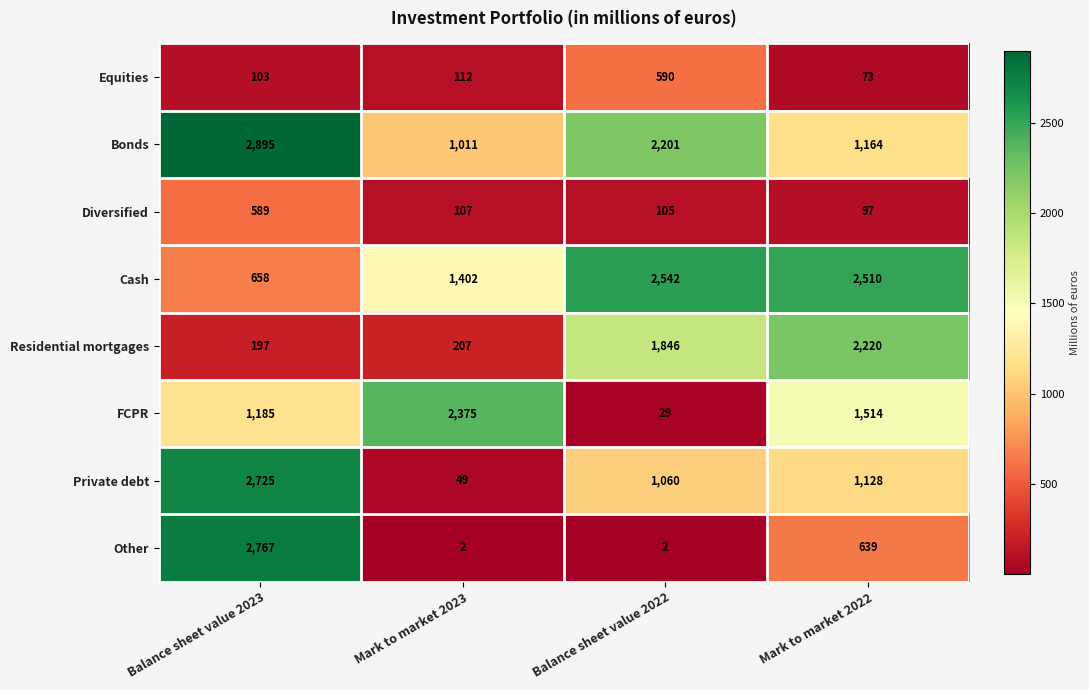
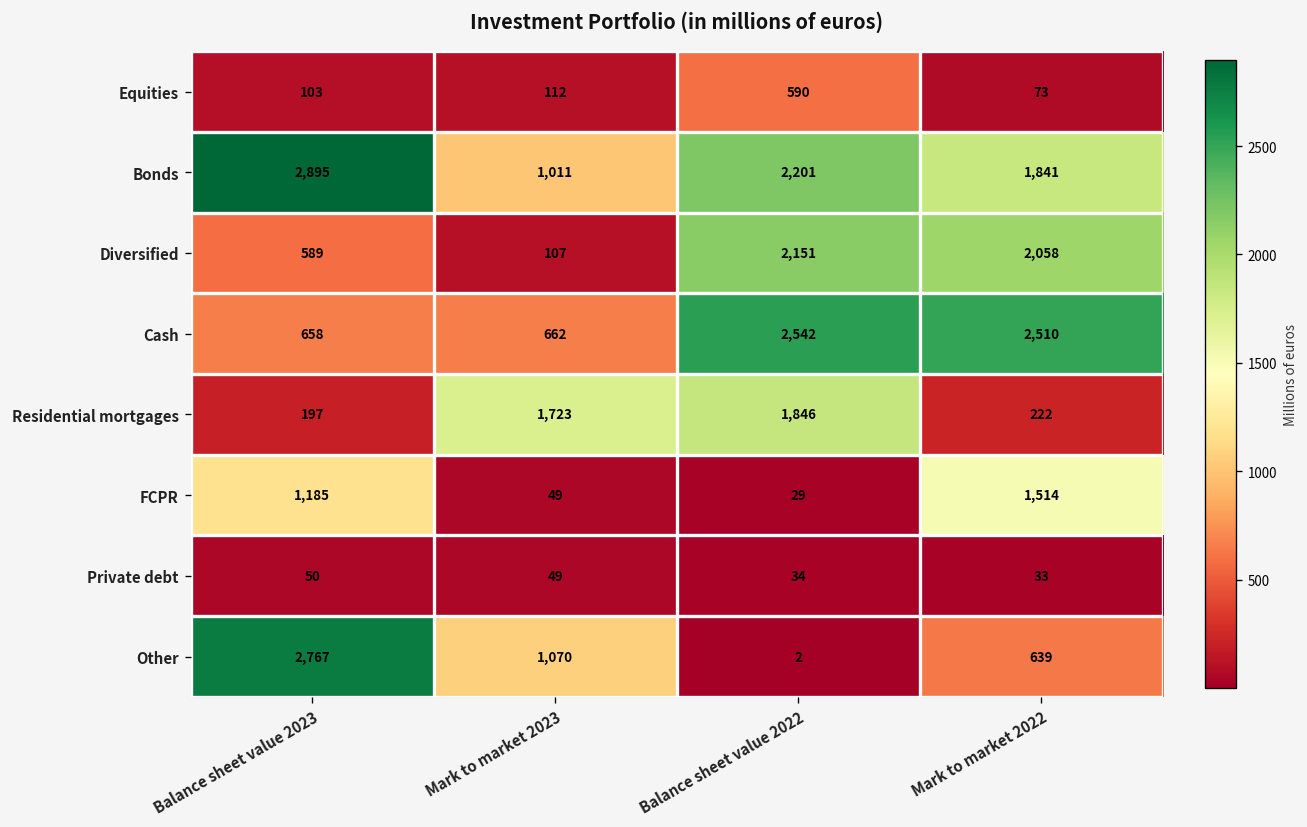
Bonds, Mark to market 2022: 1,164 -> 1,841
Diversified, Balance sheet value 2022: 105 -> 2,151
Diversified, Mark to market 2022: 97 -> 2,058
Cash, Mark to market 2023: 1,402 -> 662
Residential mortgages, Mark to market 2023: 207 -> 1,723
Residential mortgages, Mark to market 2022: 2,220 -> 222
FCPR, Mark to market 2023: 2,375 -> 49
Private debt, Balance sheet value 2023: 2,725 -> 50
Private debt, Balance sheet value 2022: 1,060 -> 34
Private debt, Mark to market 2022: 1,128 -> 33
Other, Mark to market 2023: 2 -> 1,070
